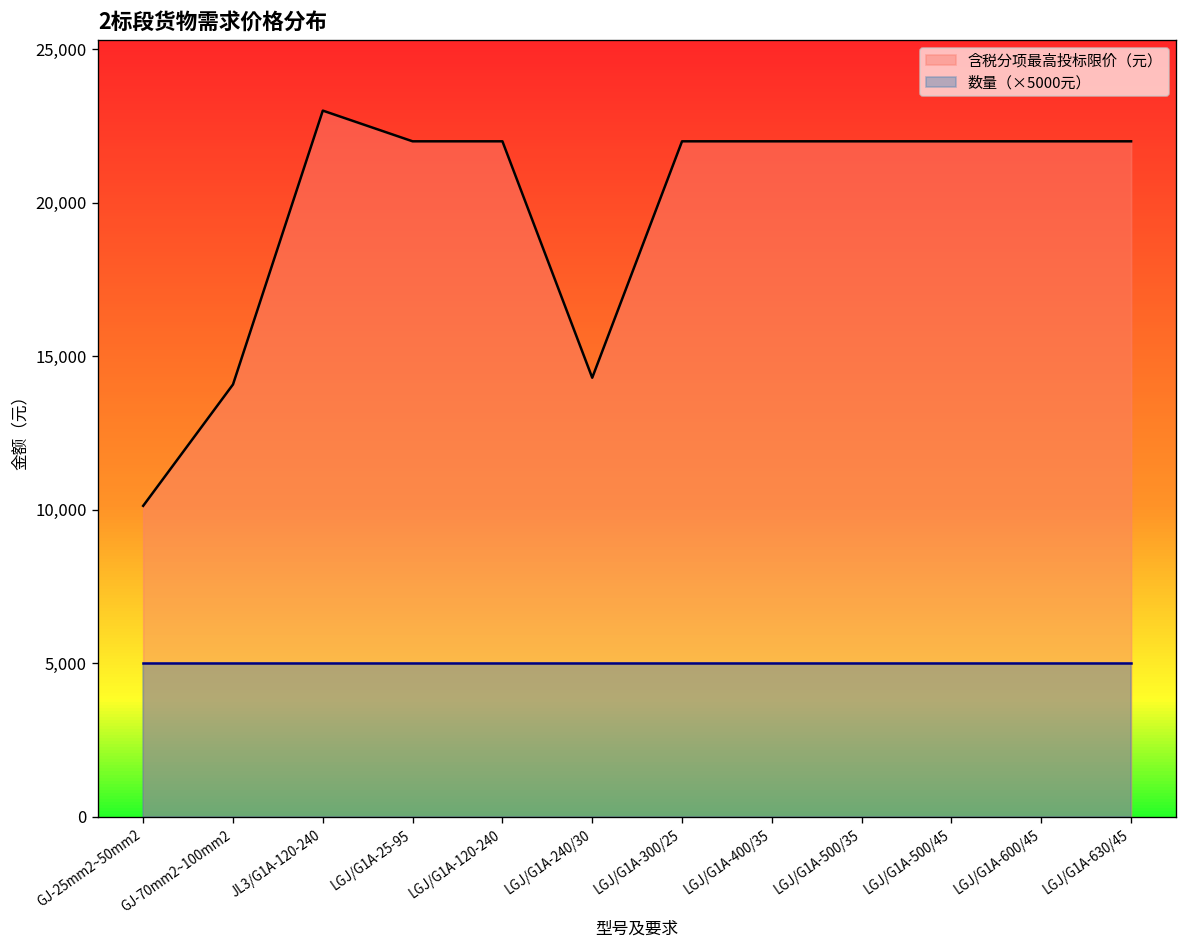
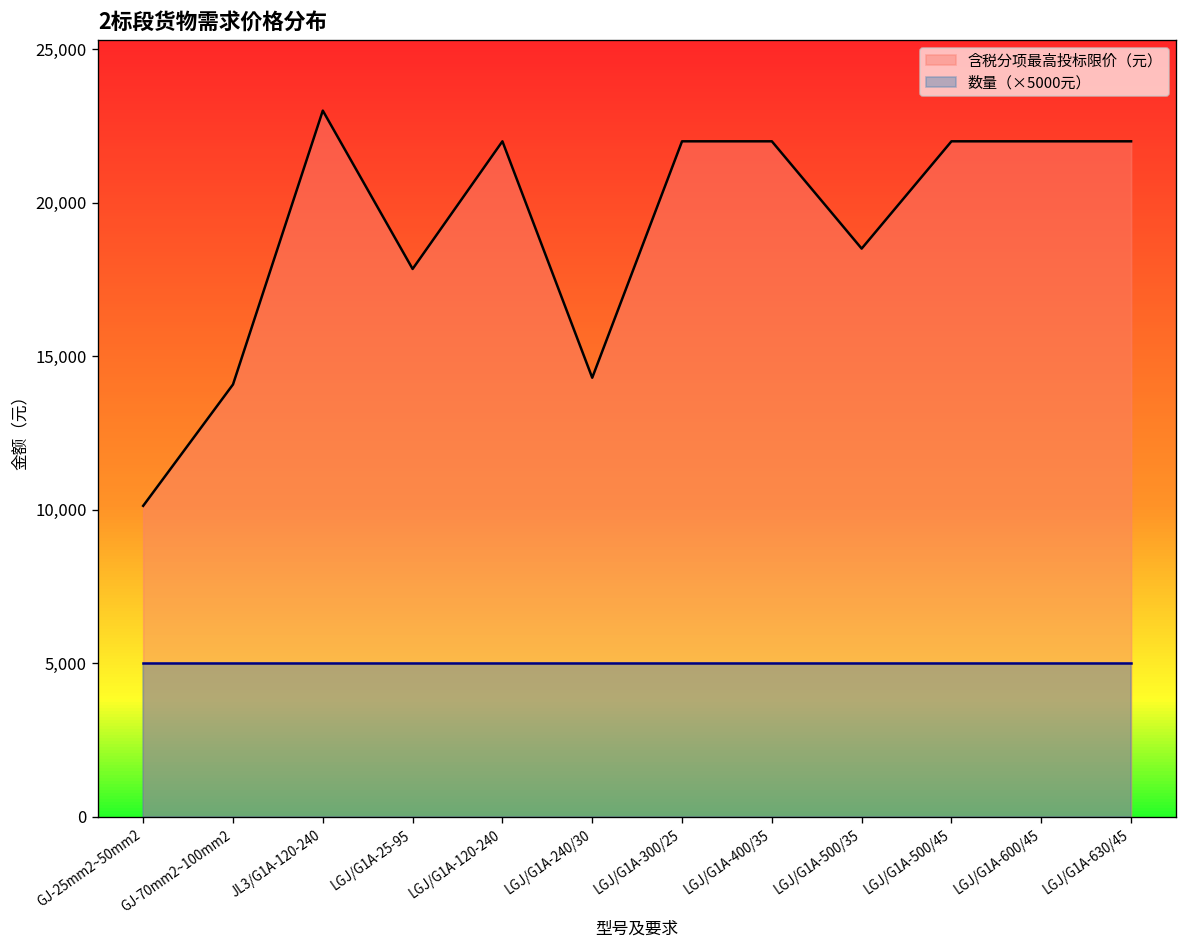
含税分项最高投标限价（元）, LGJ/G1A-25-95: 22,000 -> 17,800
含税分项最高投标限价（元）, LGJ/G1A-500/35: 22,000 -> 18,500
